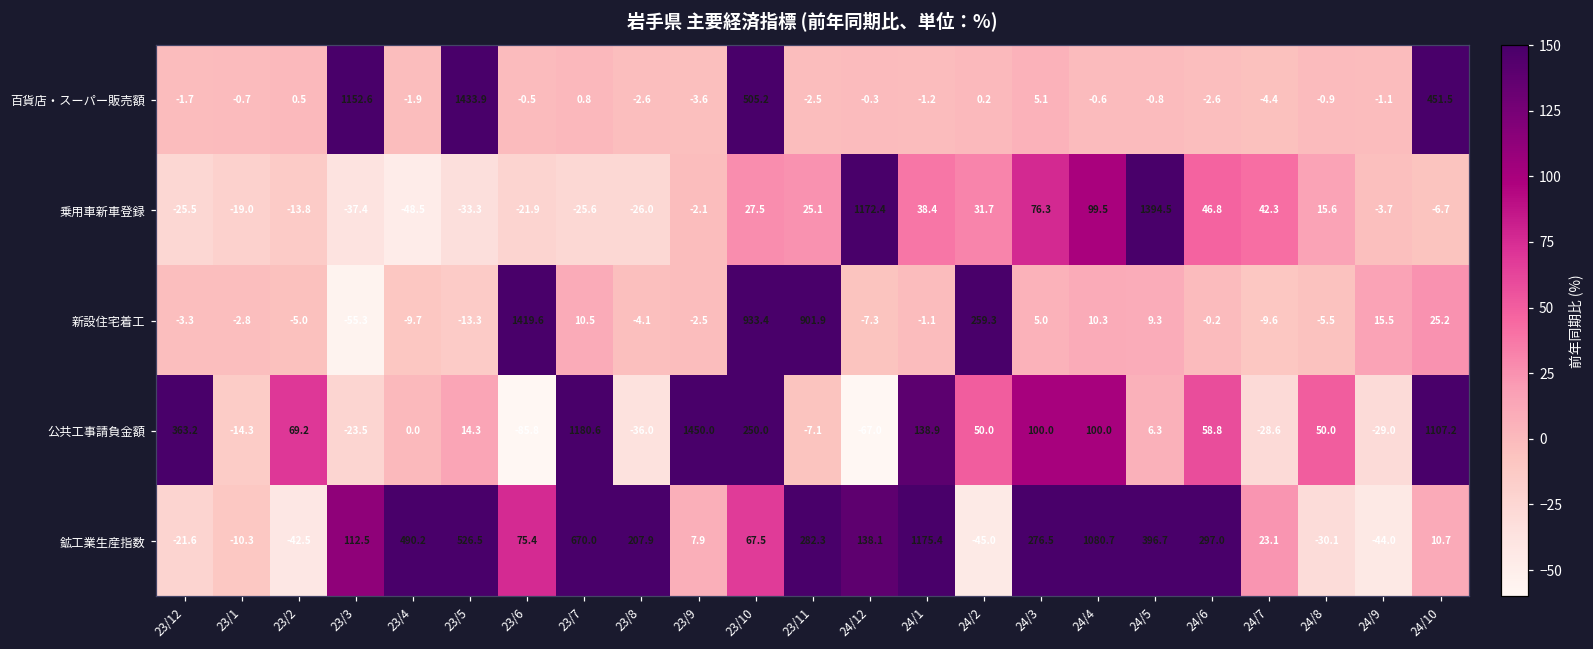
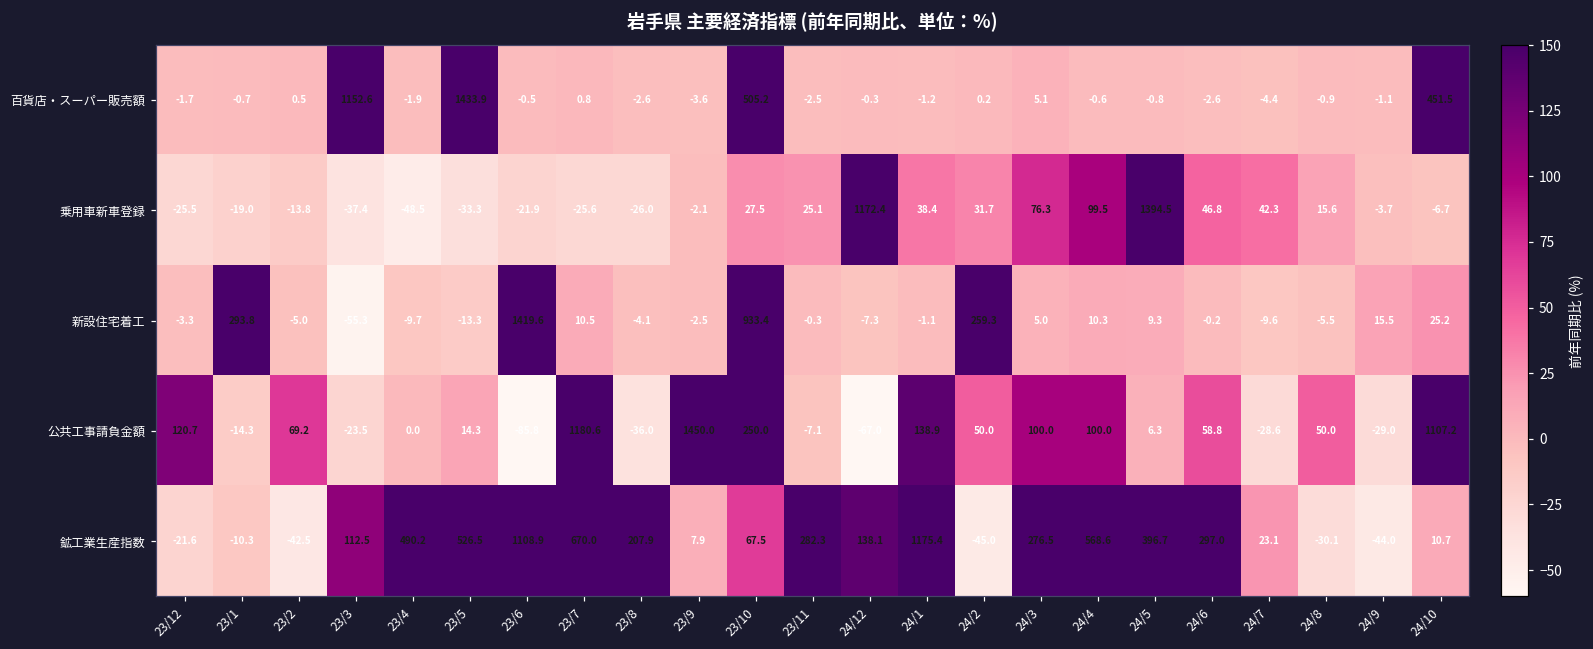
新設住宅着工, 23/1: -2.8 -> 293.8
新設住宅着工, 23/11: 901.9 -> -0.3
公共工事請負金額, 23/12: 363.2 -> 120.7
鉱工業生産指数, 23/6: 75.4 -> 1108.9
鉱工業生産指数, 24/4: 1080.7 -> 568.6
